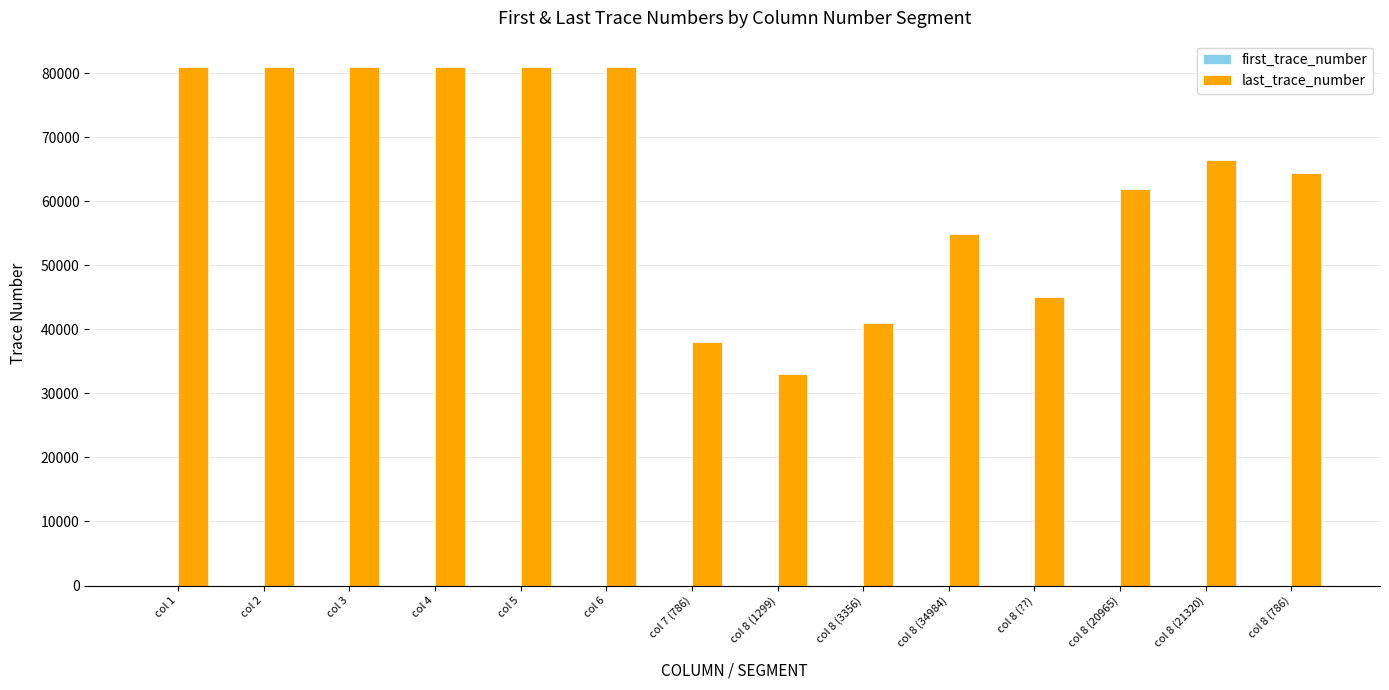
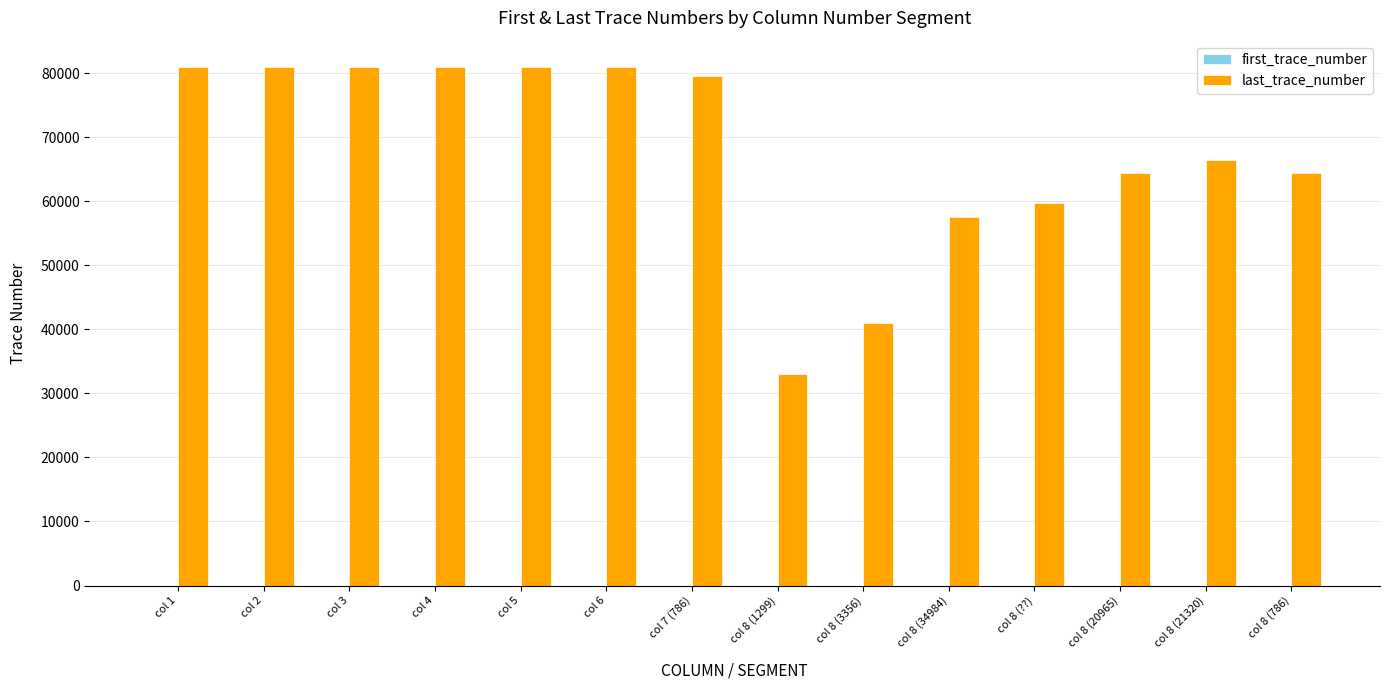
last_trace_number, col 7 (786): 38000 -> 80000
last_trace_number, col 8 (34984): 55000 -> 58000
last_trace_number, col 8 (??): 45000 -> 60000
last_trace_number, col 8 (20965): 62000 -> 64000
